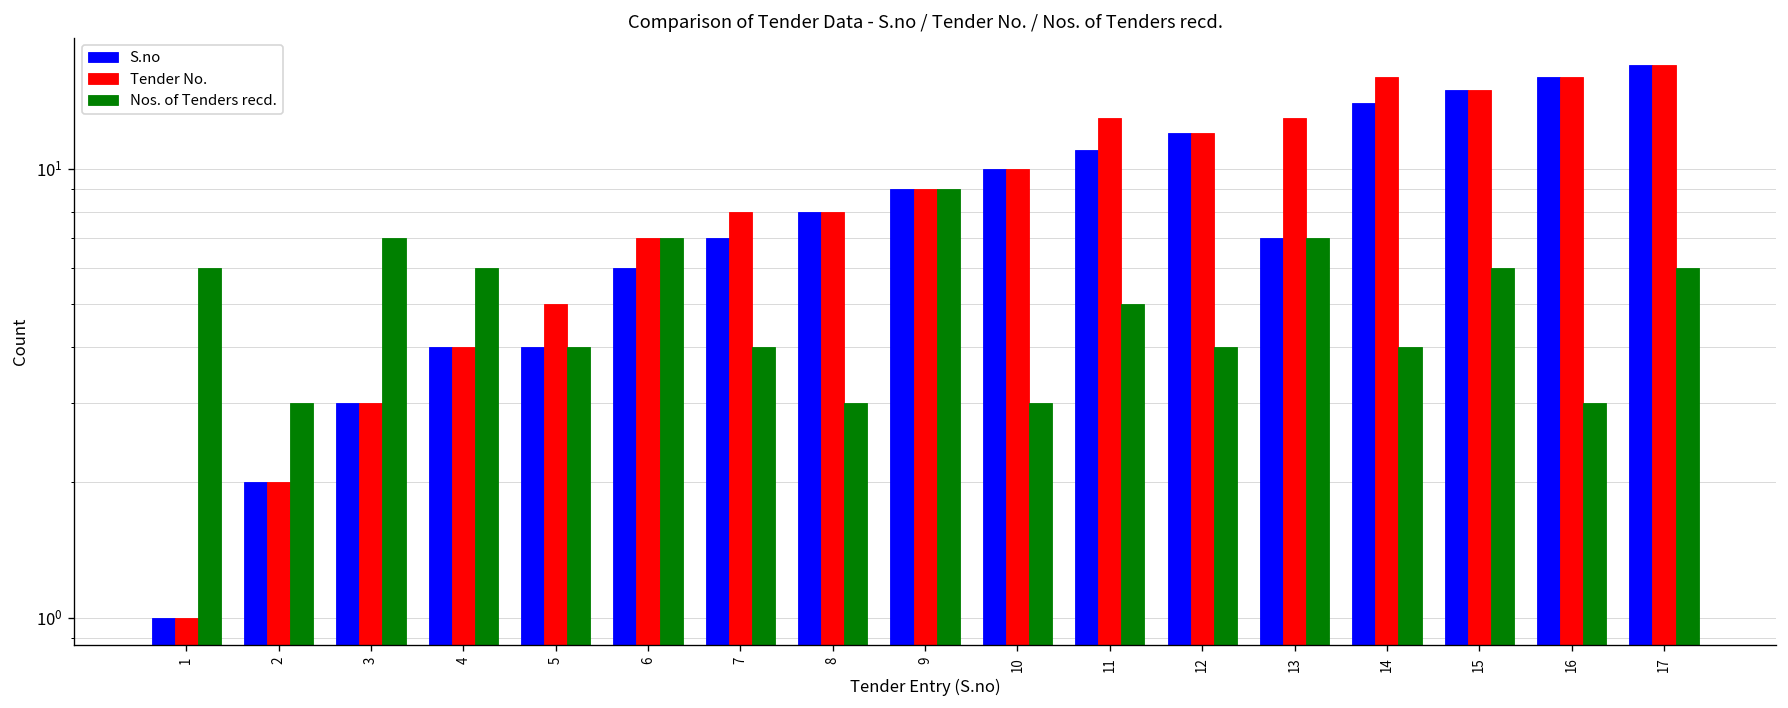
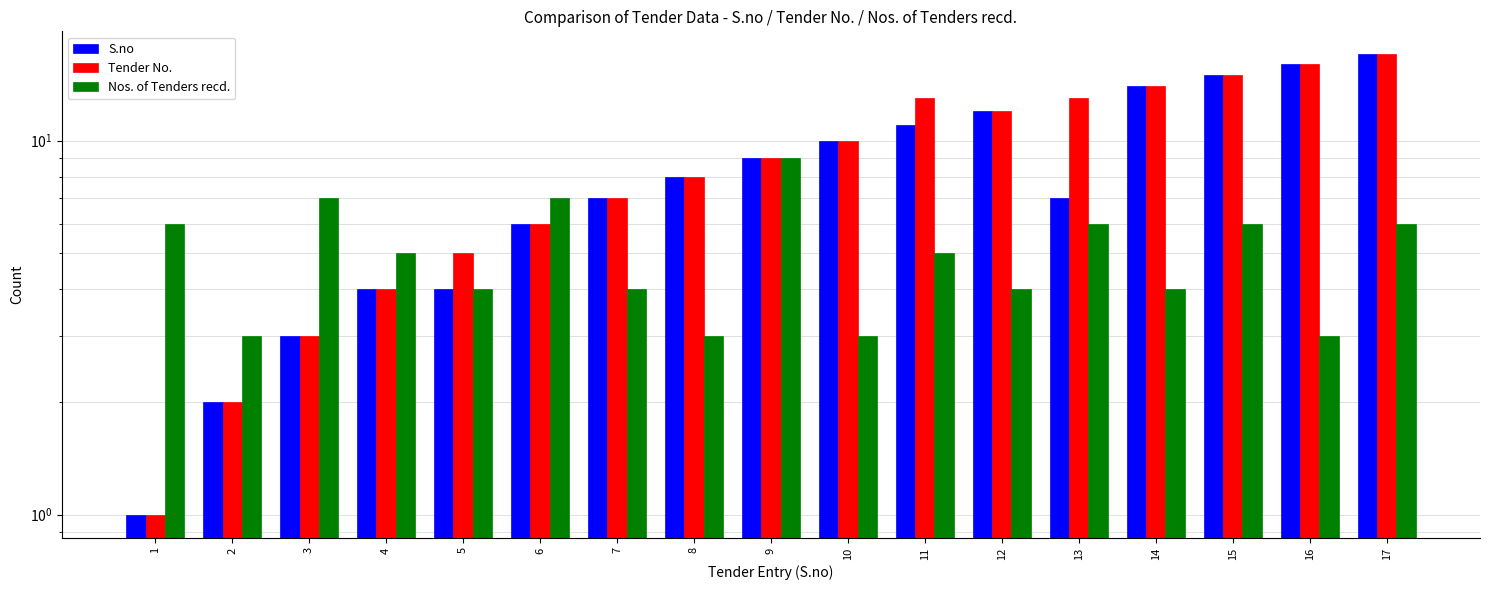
Nos. of Tenders recd., 4: 6 -> 5
Tender No., 6: 7 -> 6
Tender No., 7: 8 -> 7
Nos. of Tenders recd., 13: 7 -> 6
Tender No., 14: 16 -> 14
